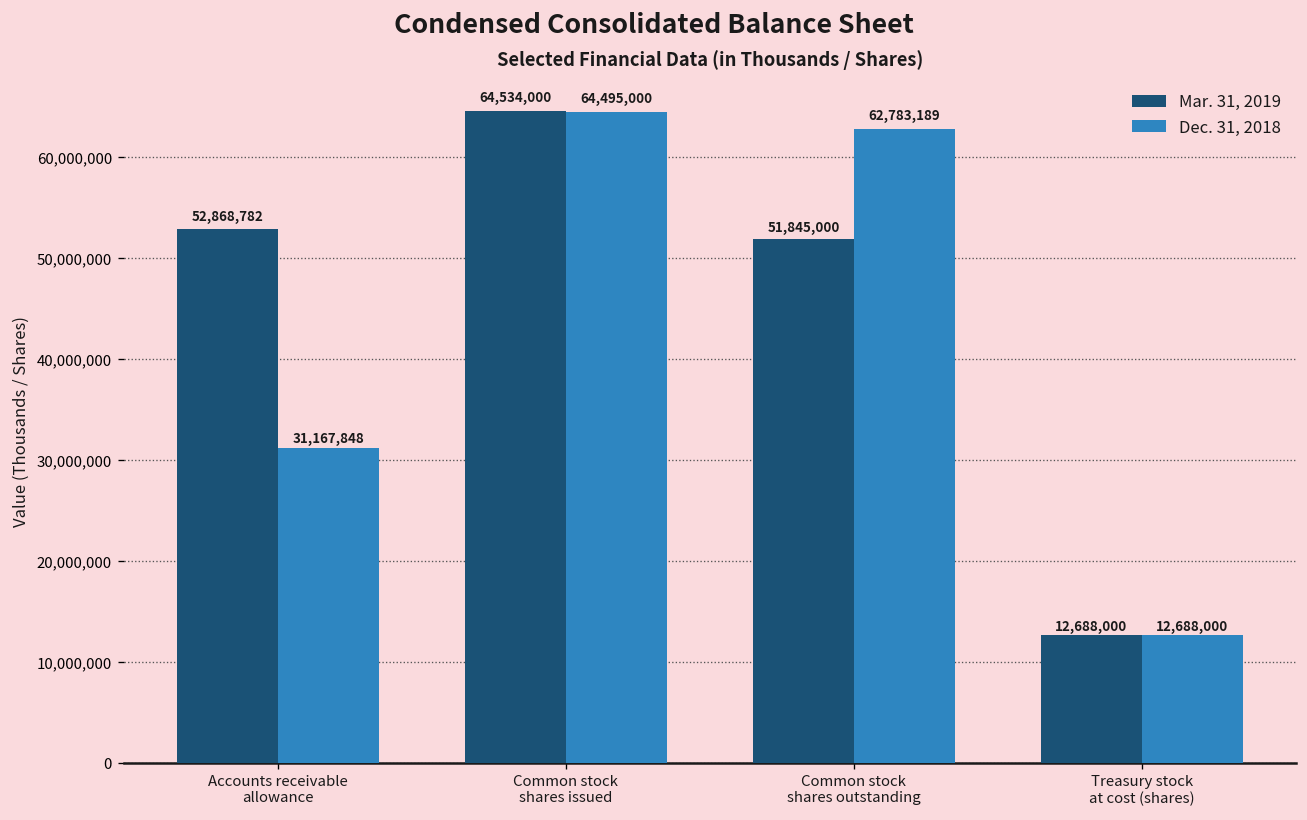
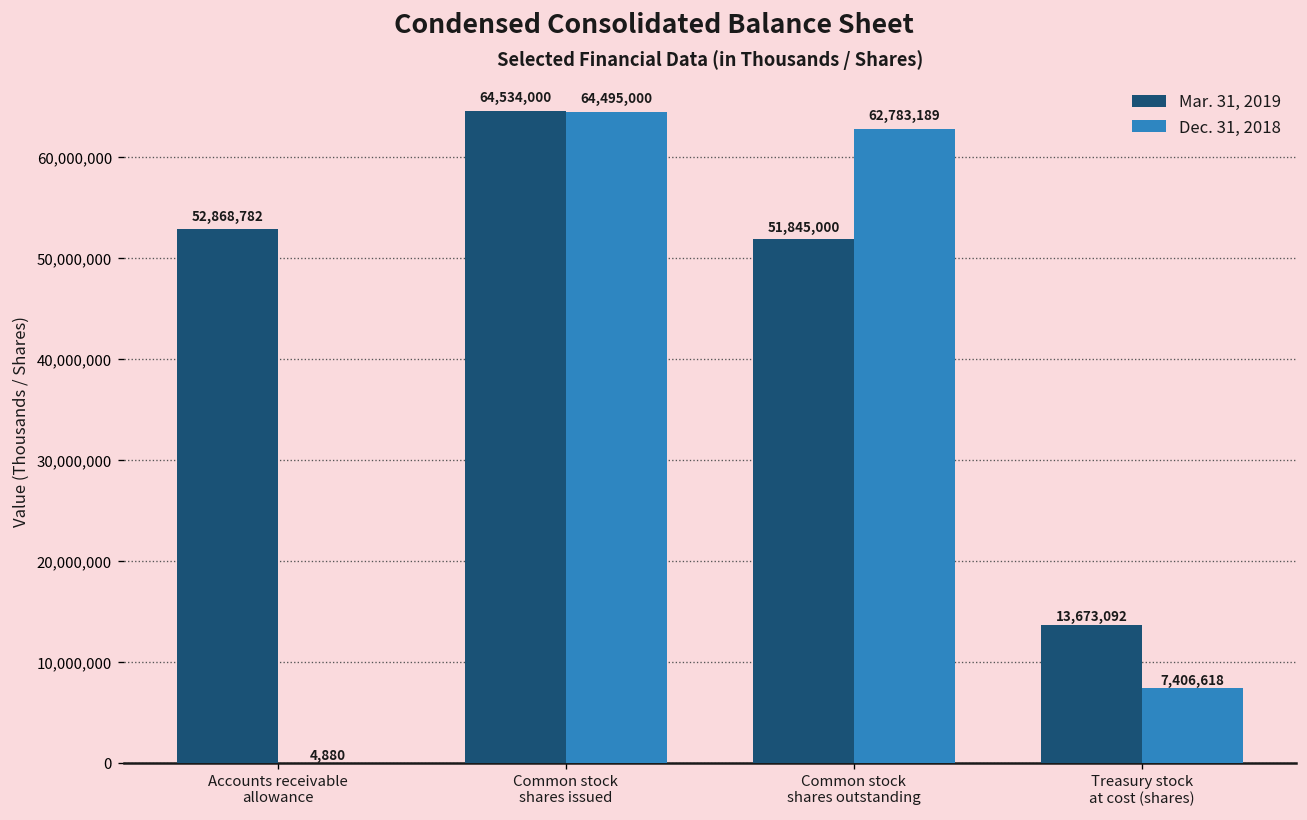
Dec. 31, 2018, Accounts receivable allowance: 31,167,848 -> 4,880
Mar. 31, 2019, Treasury stock at cost (shares): 12,688,000 -> 13,673,092
Dec. 31, 2018, Treasury stock at cost (shares): 12,688,000 -> 7,406,618
